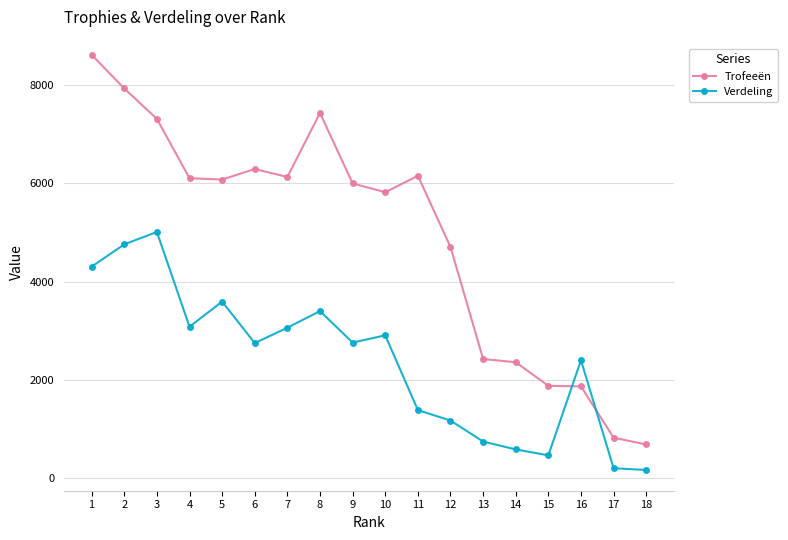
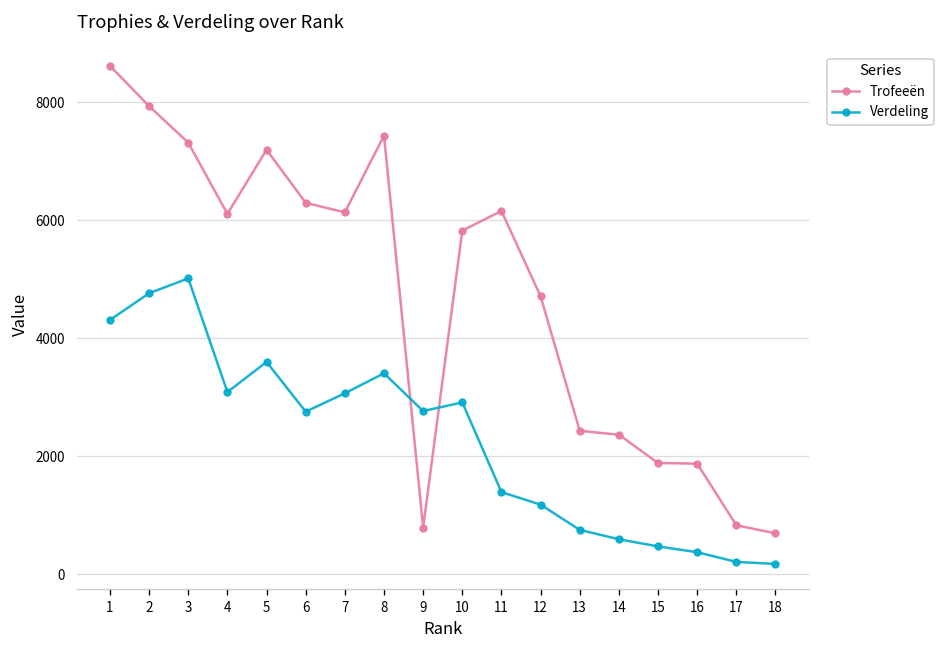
Trofeeën, 5: 6100 -> 7200
Trofeeën, 9: 6000 -> 800
Verdeling, 16: 2400 -> 400
